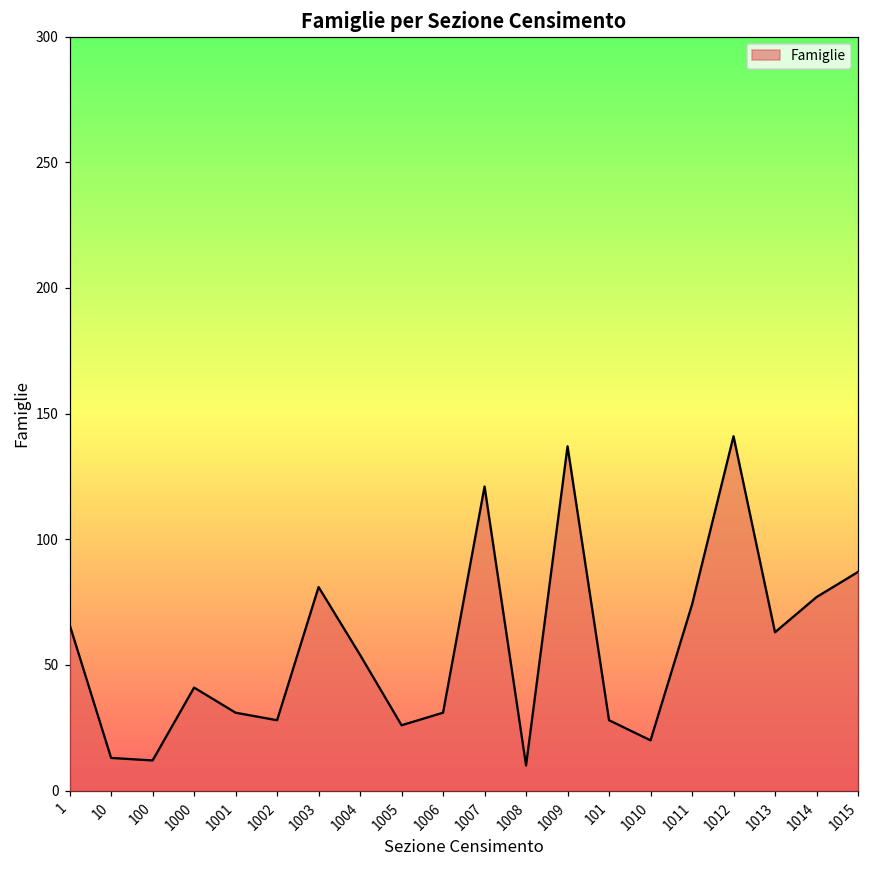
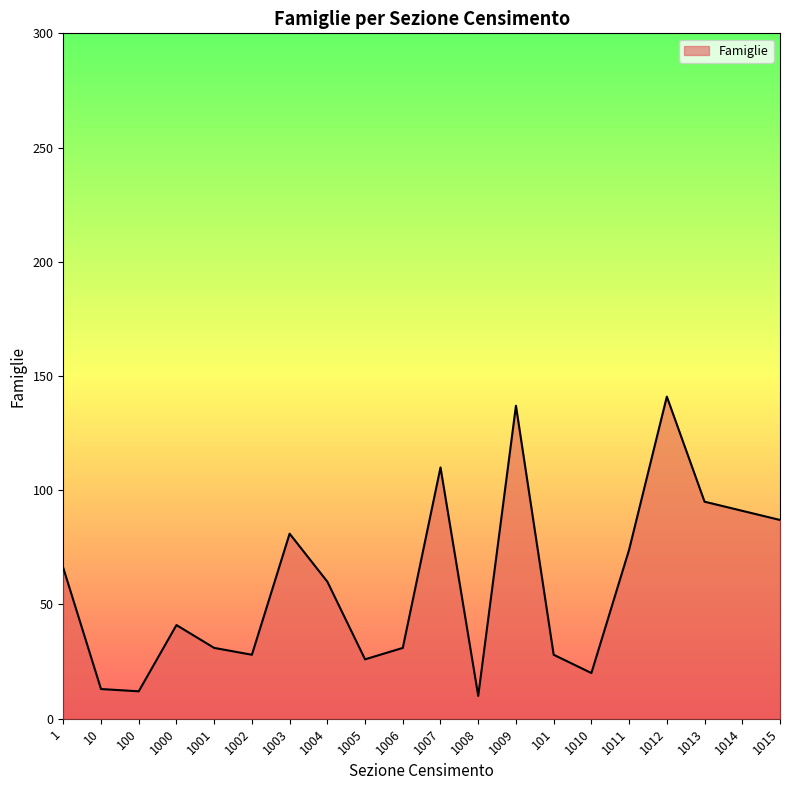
1004: 54 -> 60
1007: 121 -> 110
1013: 63 -> 95
1014: 77 -> 91
